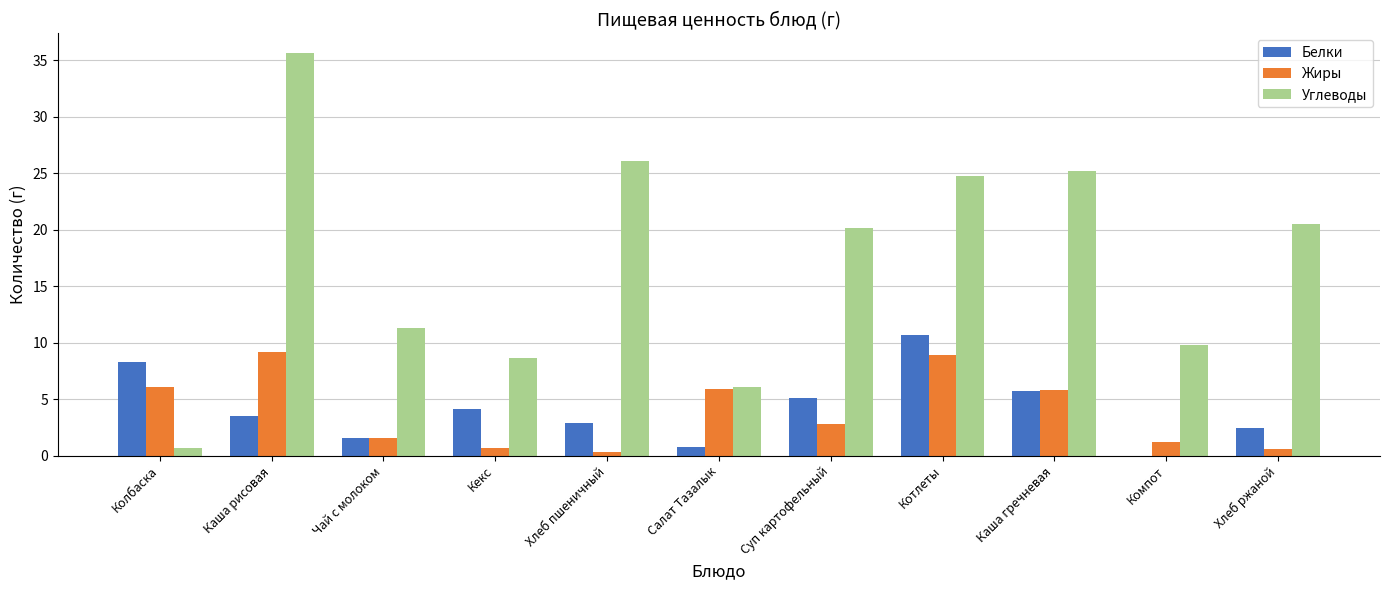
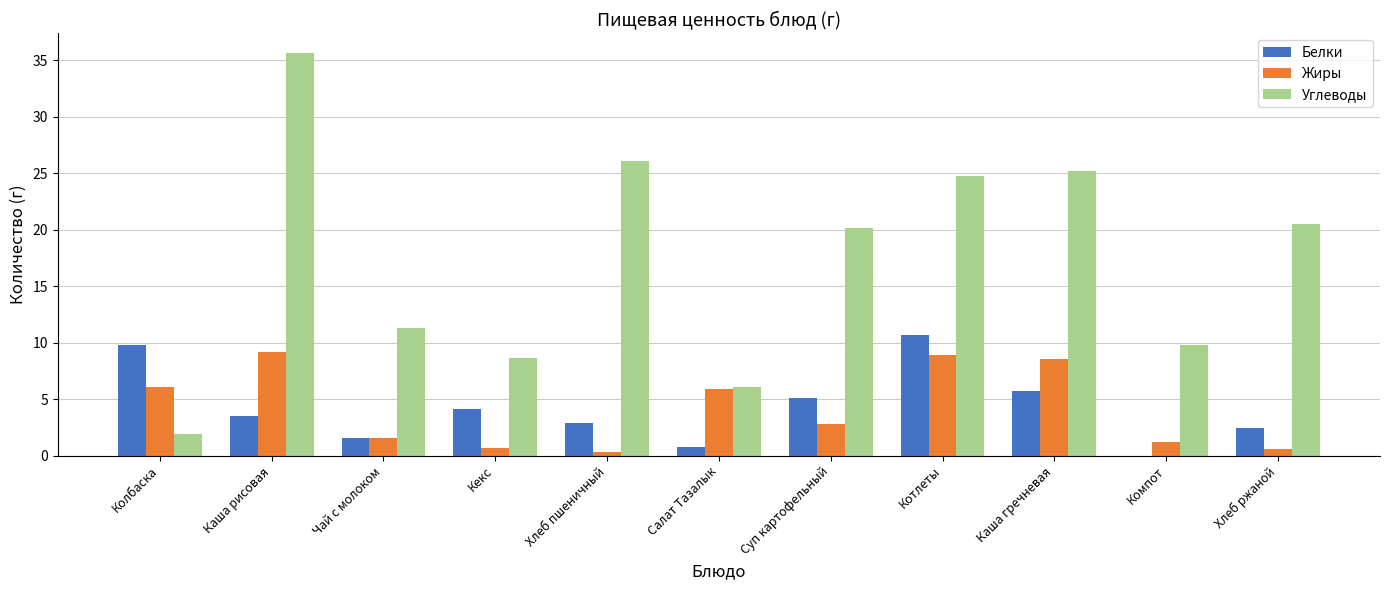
Белки, Колбаска: 8.3 -> 9.8
Углеводы, Колбаска: 0.7 -> 1.9
Жиры, Каша гречневая: 5.8 -> 8.5
